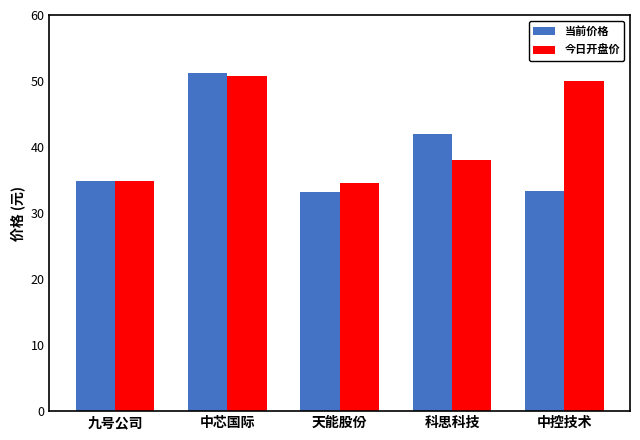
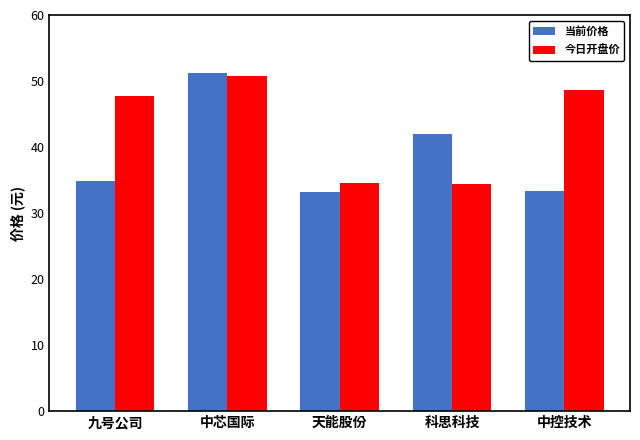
今日开盘价, 九号公司: 35 -> 48
今日开盘价, 科思科技: 38 -> 34
今日开盘价, 中控技术: 50 -> 49
